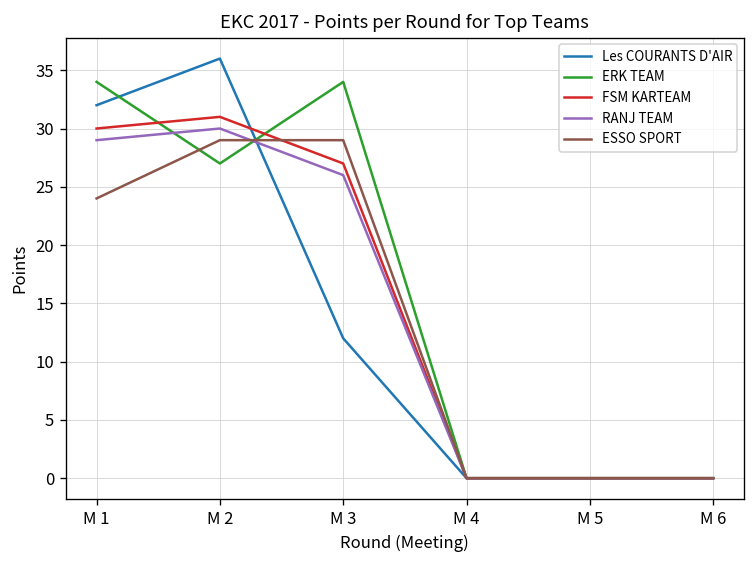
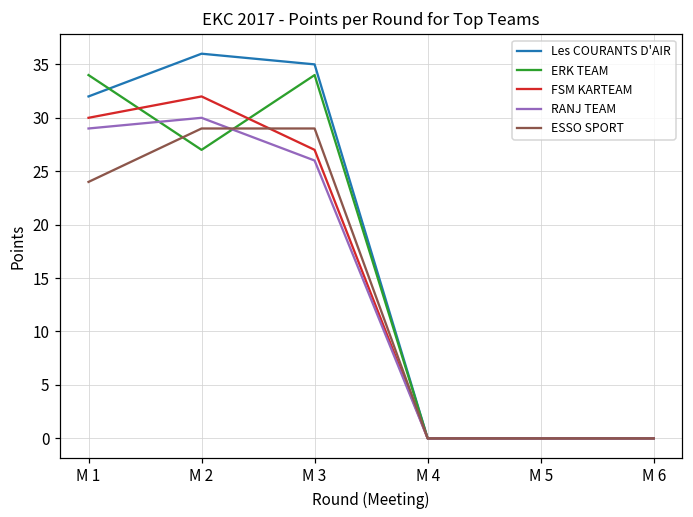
FSM KARTEAM, M 2: 31 -> 32
Les COURANTS D'AIR, M 3: 12 -> 35
